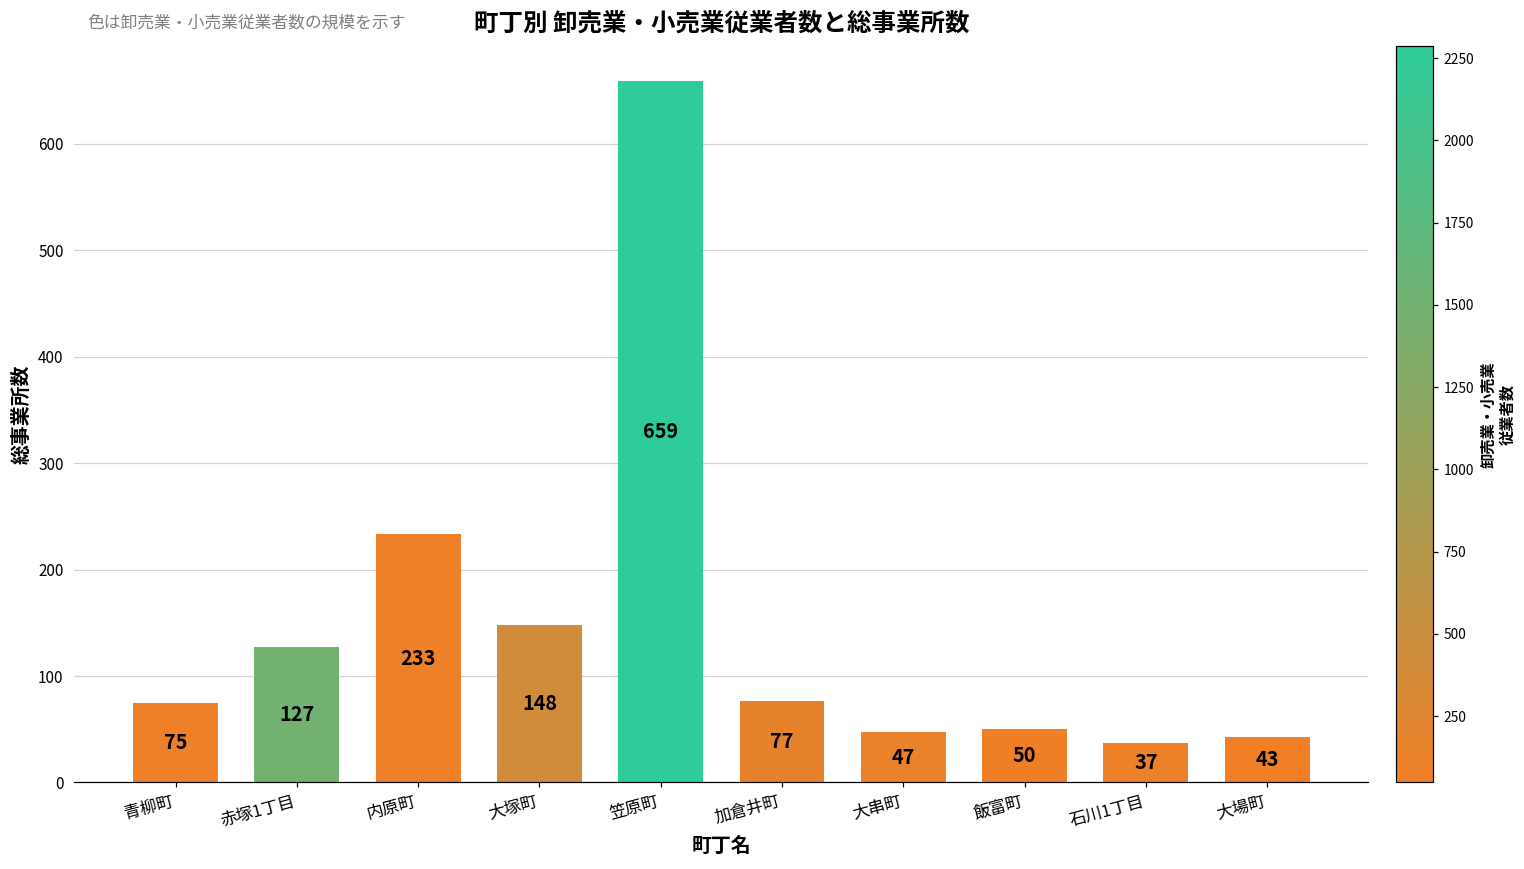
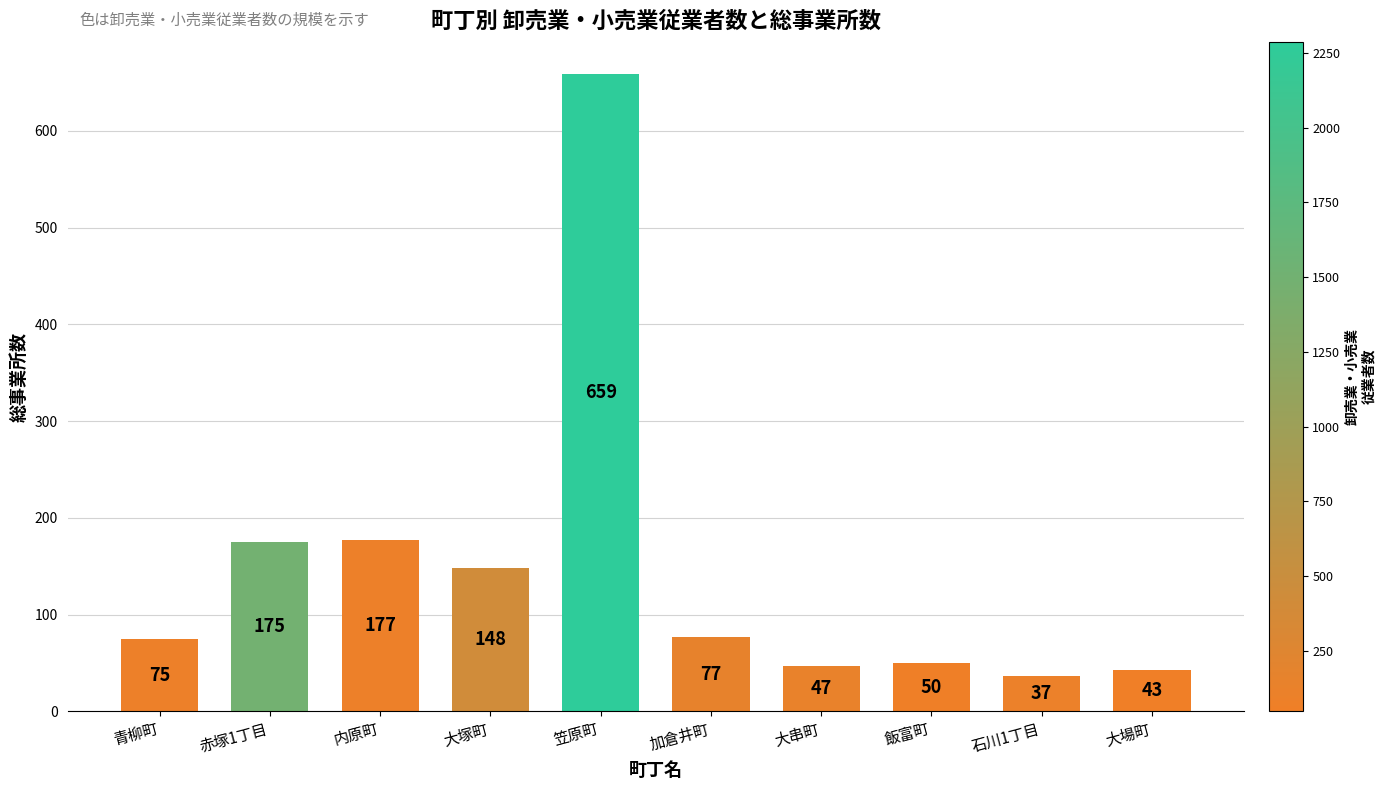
赤塚1丁目: 127 -> 175
内原町: 233 -> 177
